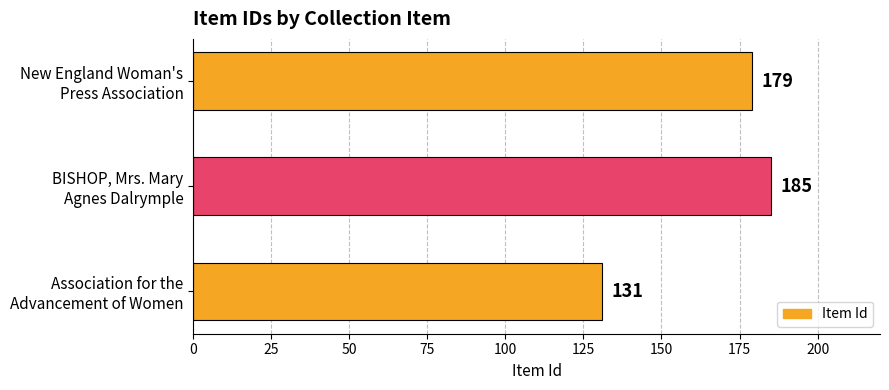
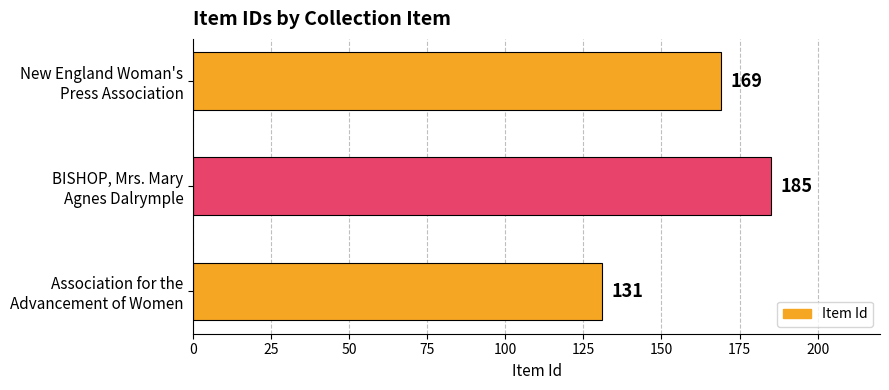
New England Woman's Press Association: 179 -> 169
